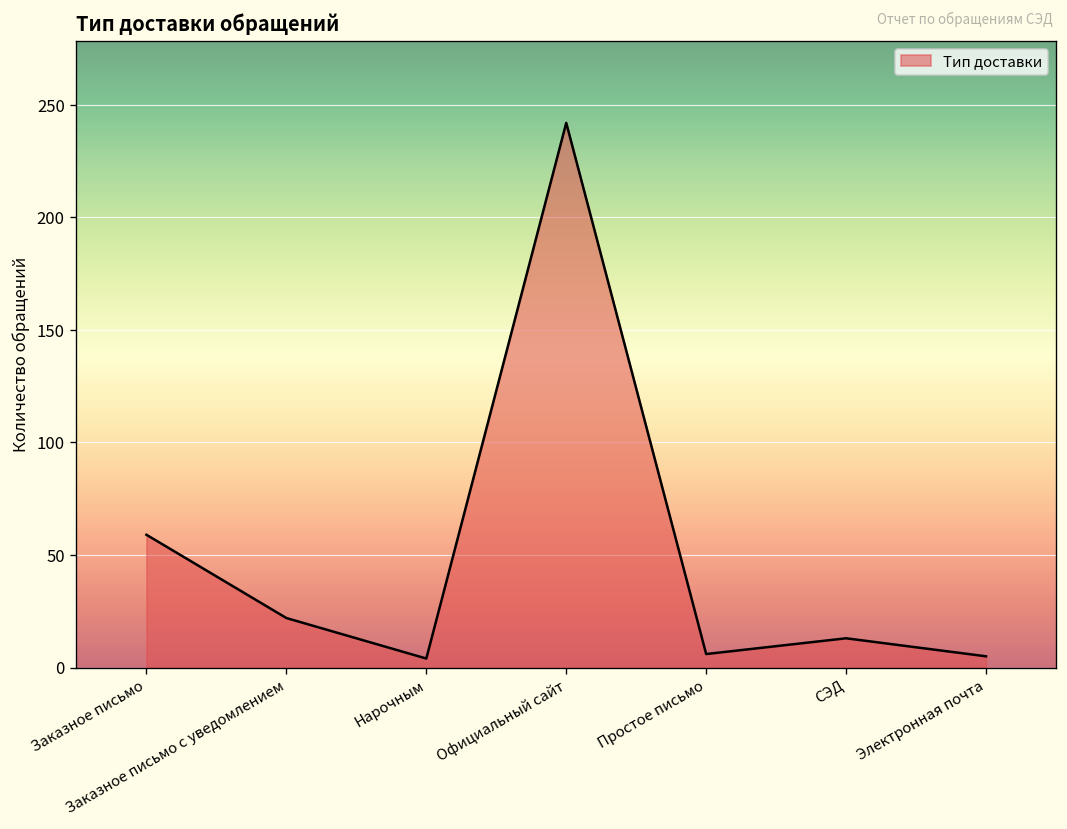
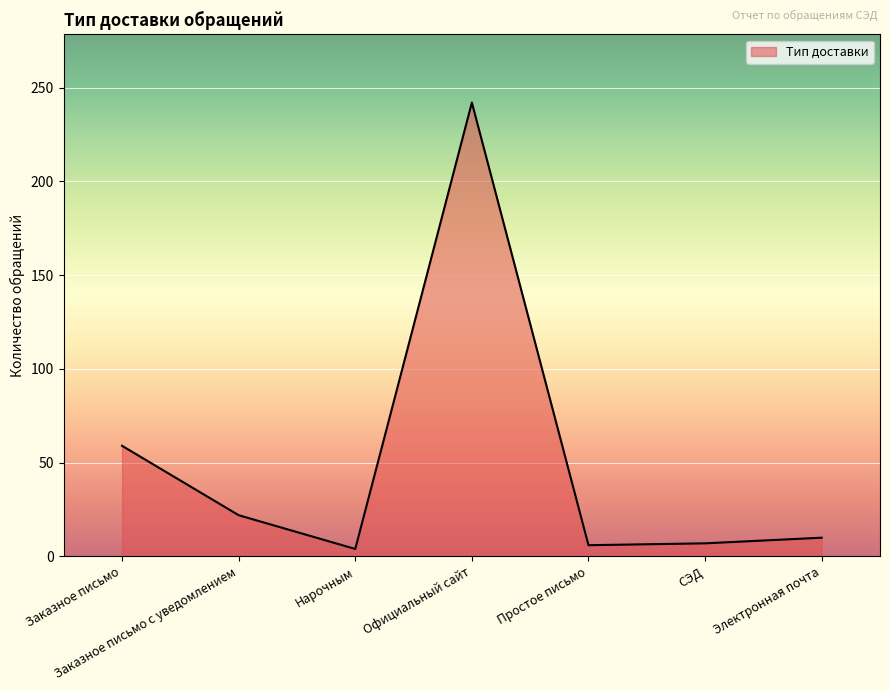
СЭД: 13 -> 7
Электронная почта: 5 -> 10
